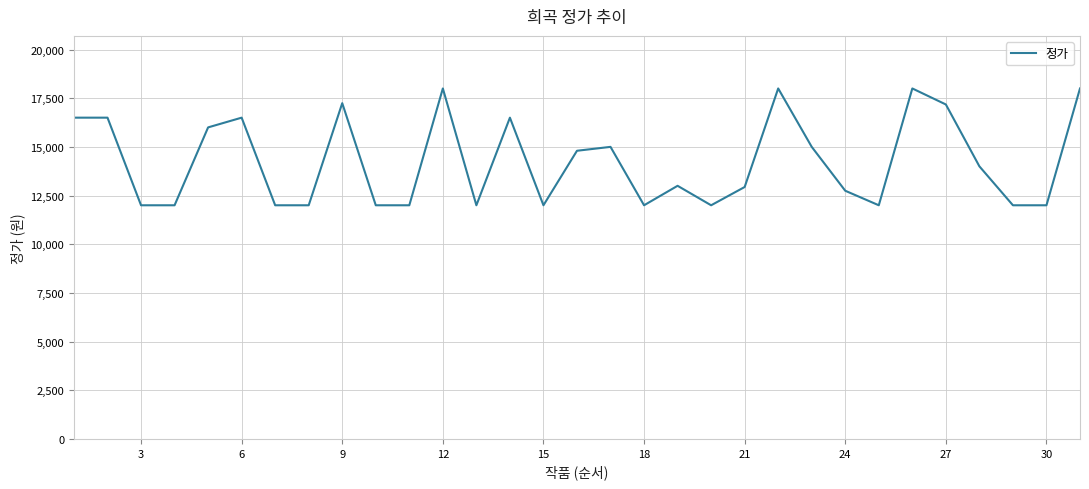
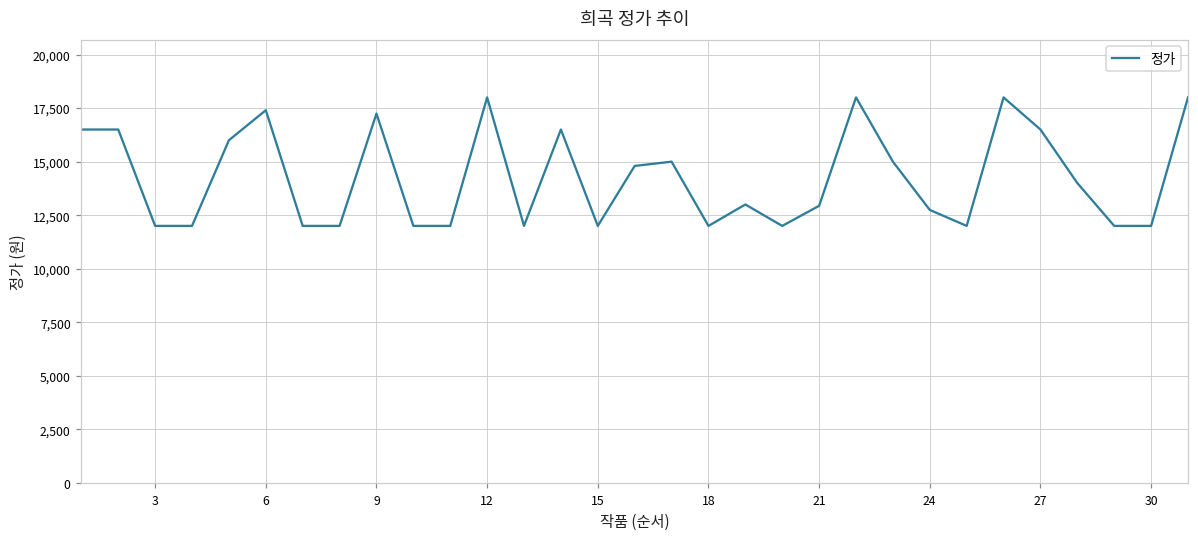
6: 16,500 -> 17,400
27: 17,200 -> 16,500
